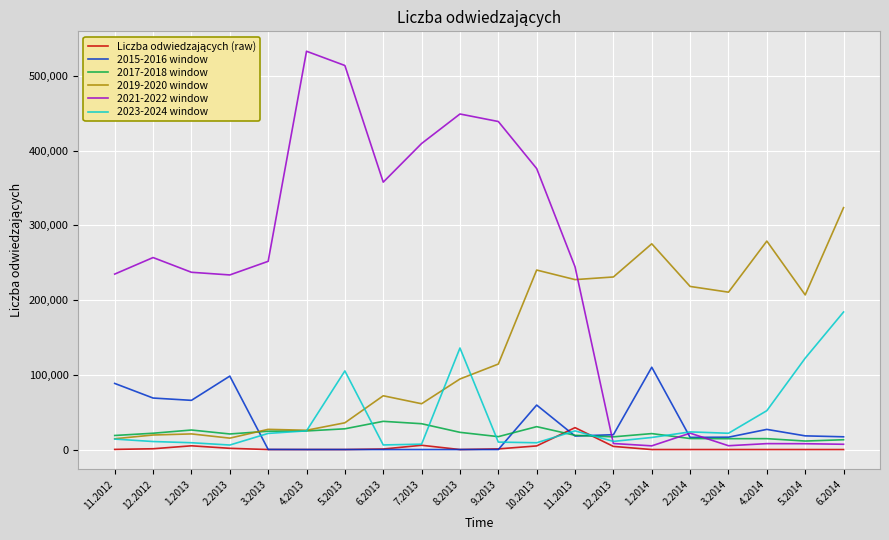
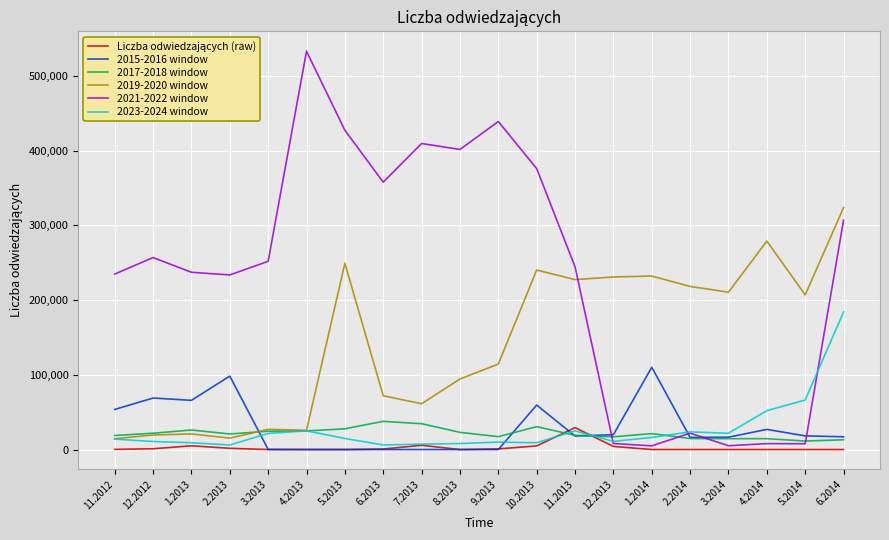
2015-2016 window, 11.2012: 90,000 -> 50,000
2019-2020 window, 5.2013: 40,000 -> 250,000
2021-2022 window, 5.2013: 510,000 -> 430,000
2023-2024 window, 5.2013: 110,000 -> 10,000
2021-2022 window, 8.2013: 450,000 -> 400,000
2023-2024 window, 8.2013: 140,000 -> 10,000
2019-2020 window, 1.2014: 280,000 -> 230,000
2023-2024 window, 5.2014: 120,000 -> 70,000
2021-2022 window, 6.2014: 10,000 -> 310,000
